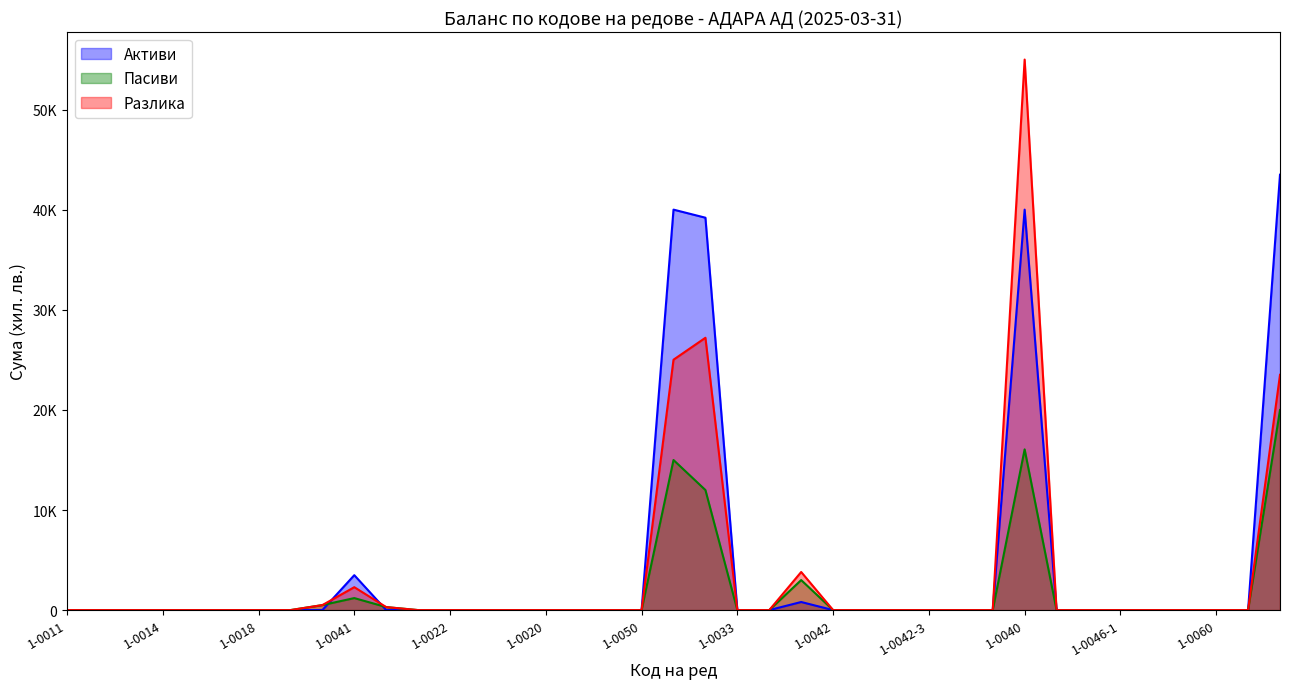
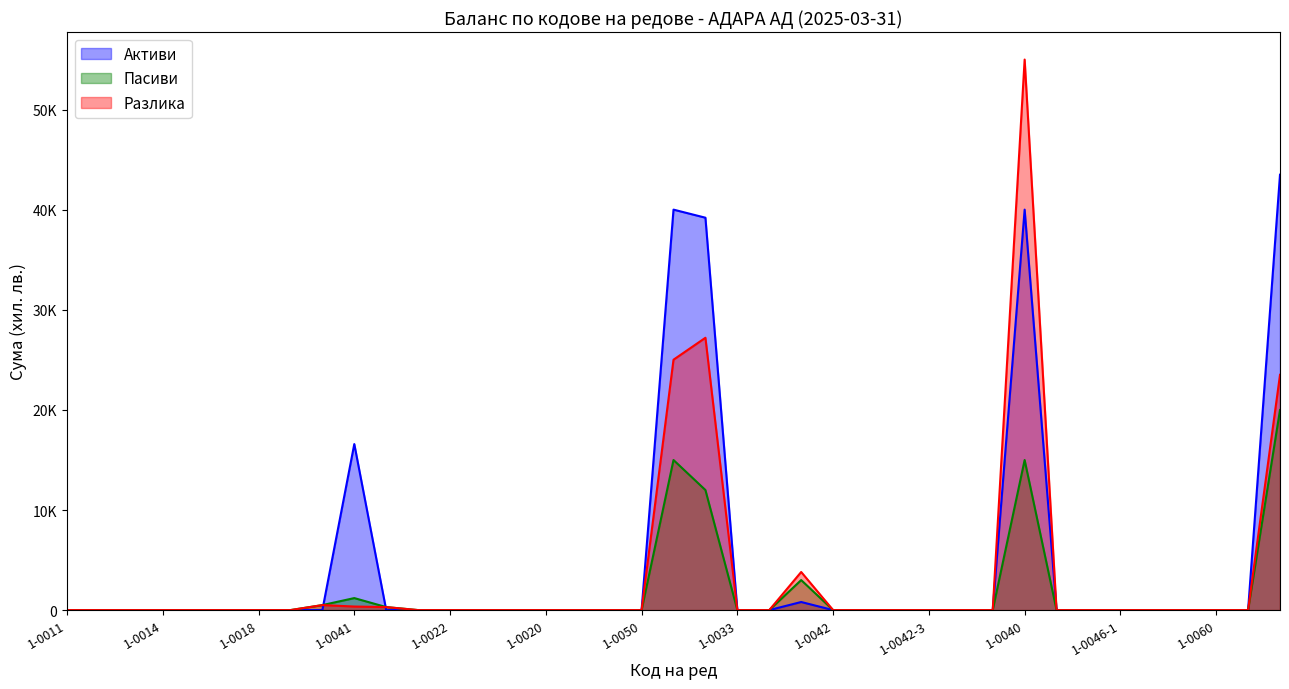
Активи, 1-0041: 3500 -> 16600
Разлика, 1-0041: 2300 -> 400
Пасиви, 1-0040: 16100 -> 15000
